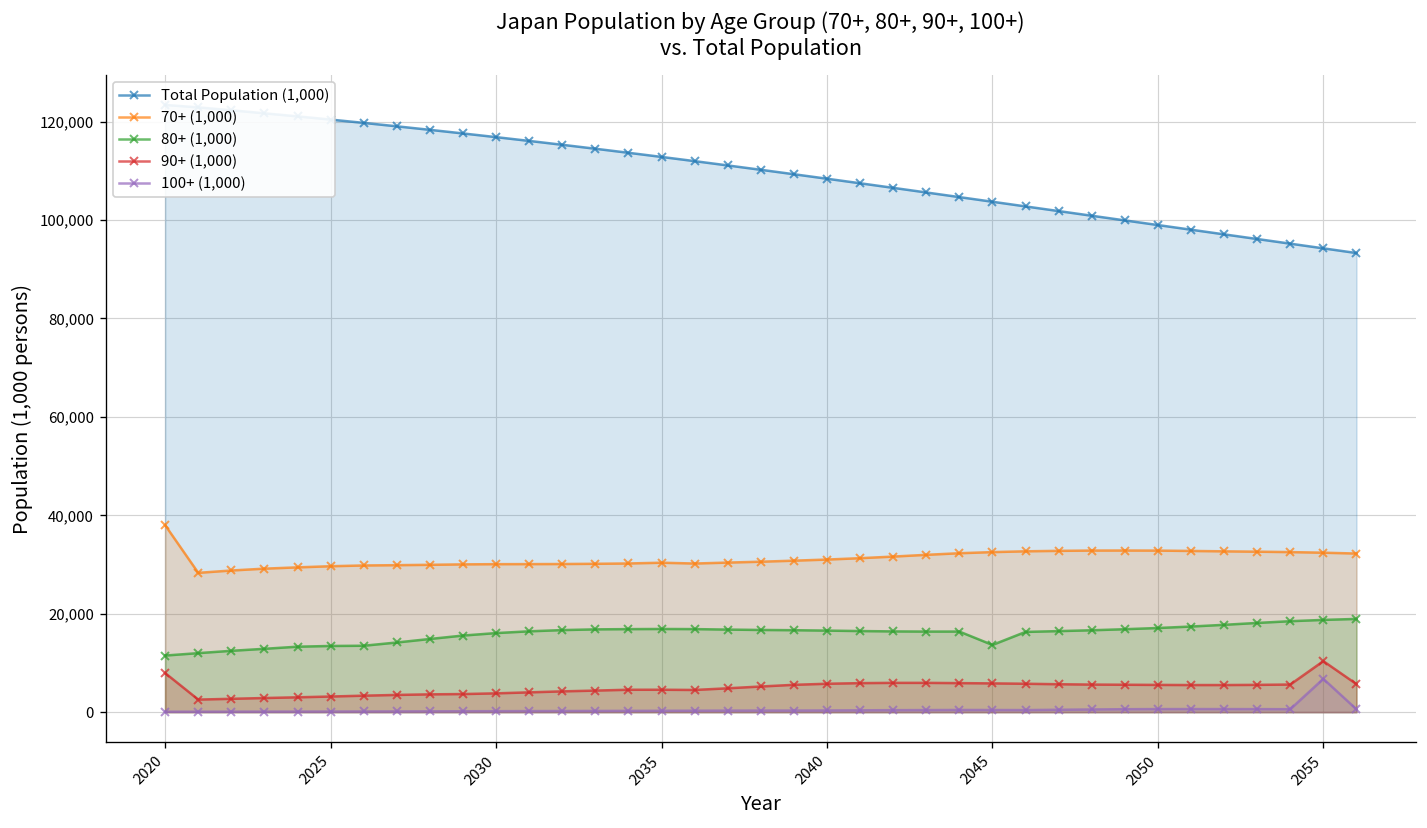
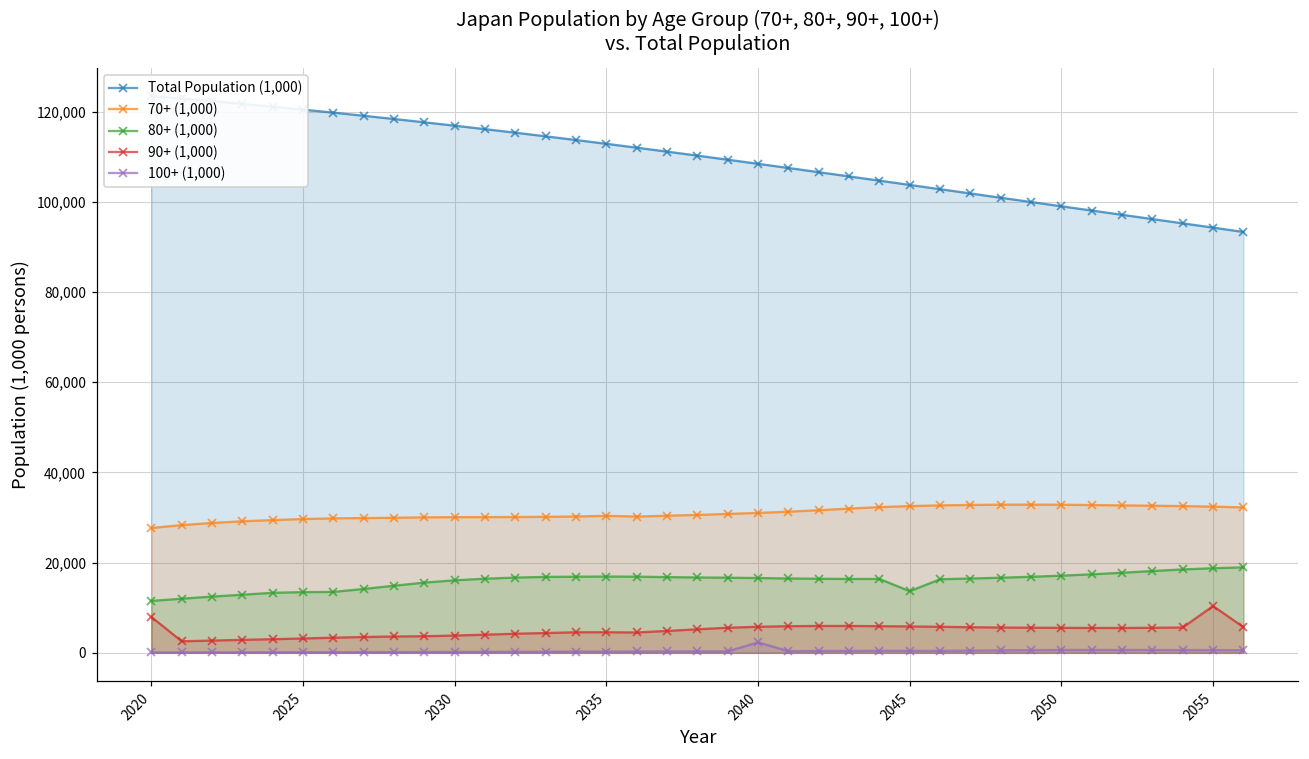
70+ (1,000), 2020: 38,000 -> 28,000
100+ (1,000), 2040: 0 -> 2,000
100+ (1,000), 2055: 7,000 -> 1,000
